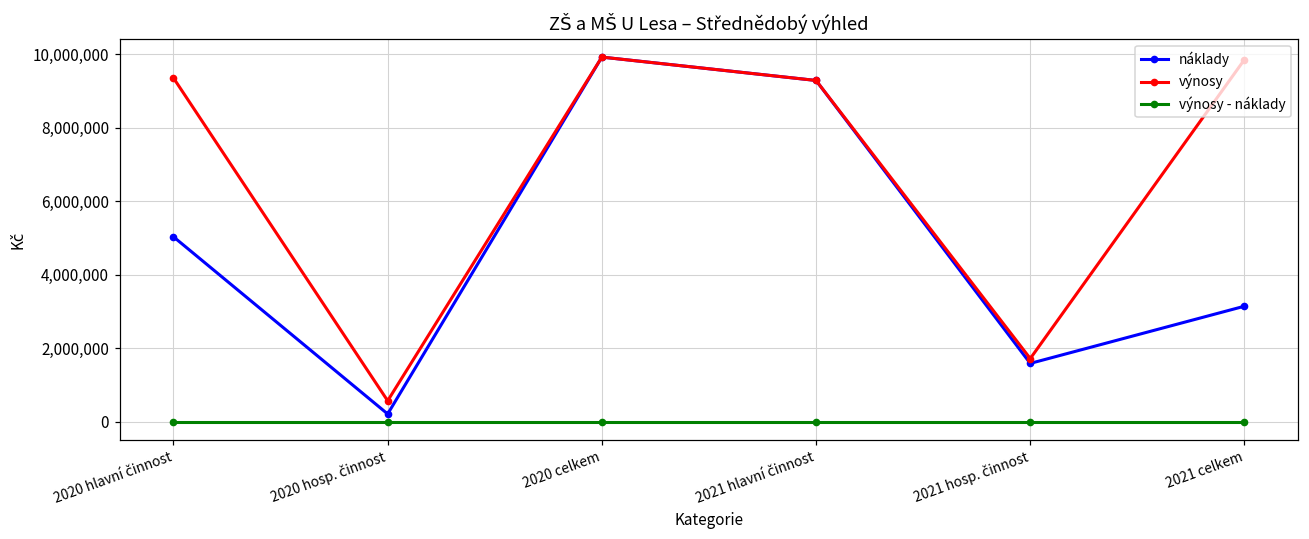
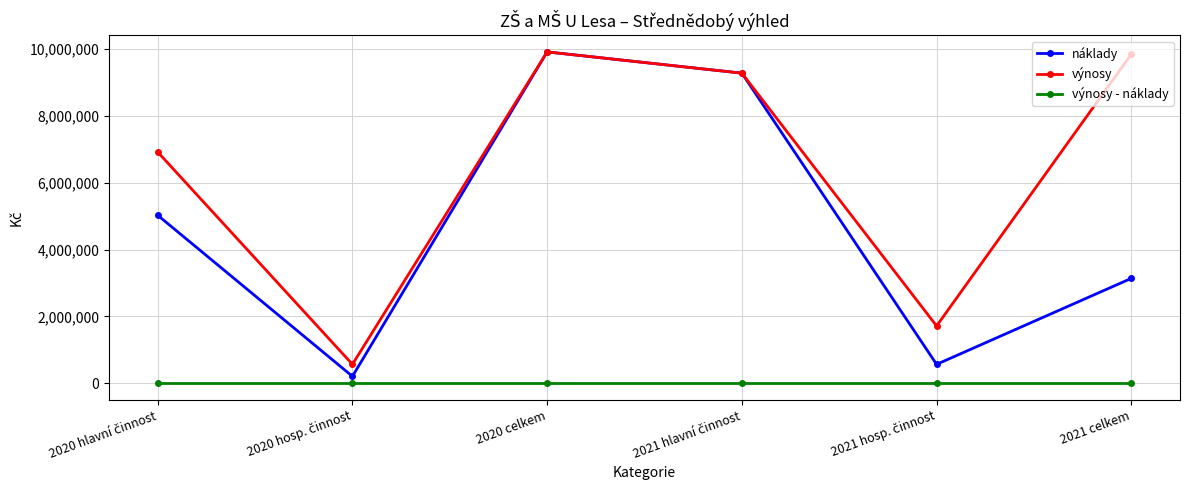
výnosy, 2020 hlavní činnost: 9,300,000 -> 6,900,000
náklady, 2021 hosp. činnost: 1,600,000 -> 600,000
